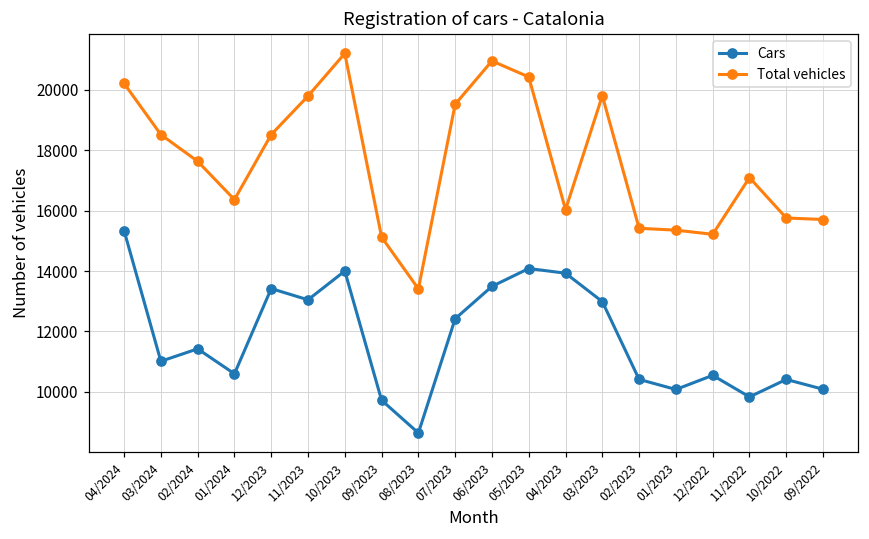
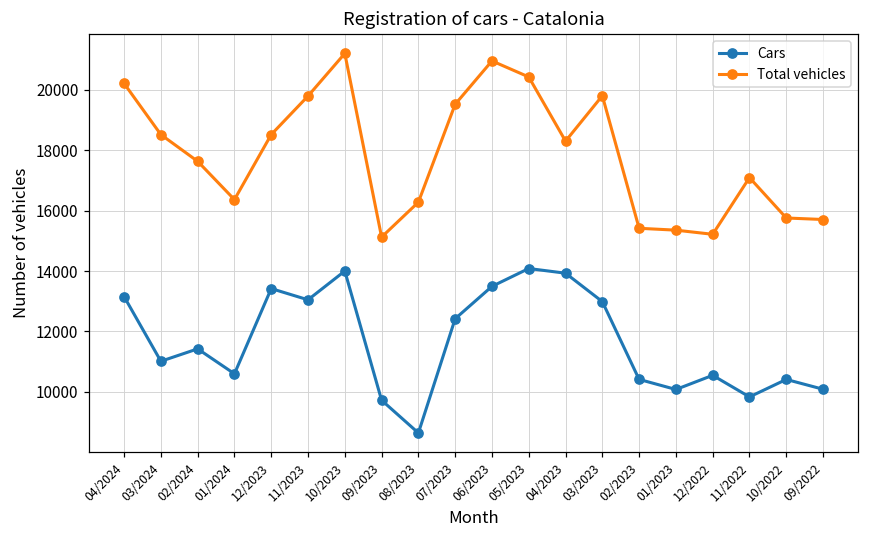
Cars, 04/2024: 15300 -> 13200
Total vehicles, 08/2023: 13400 -> 16300
Total vehicles, 04/2023: 16000 -> 18300
